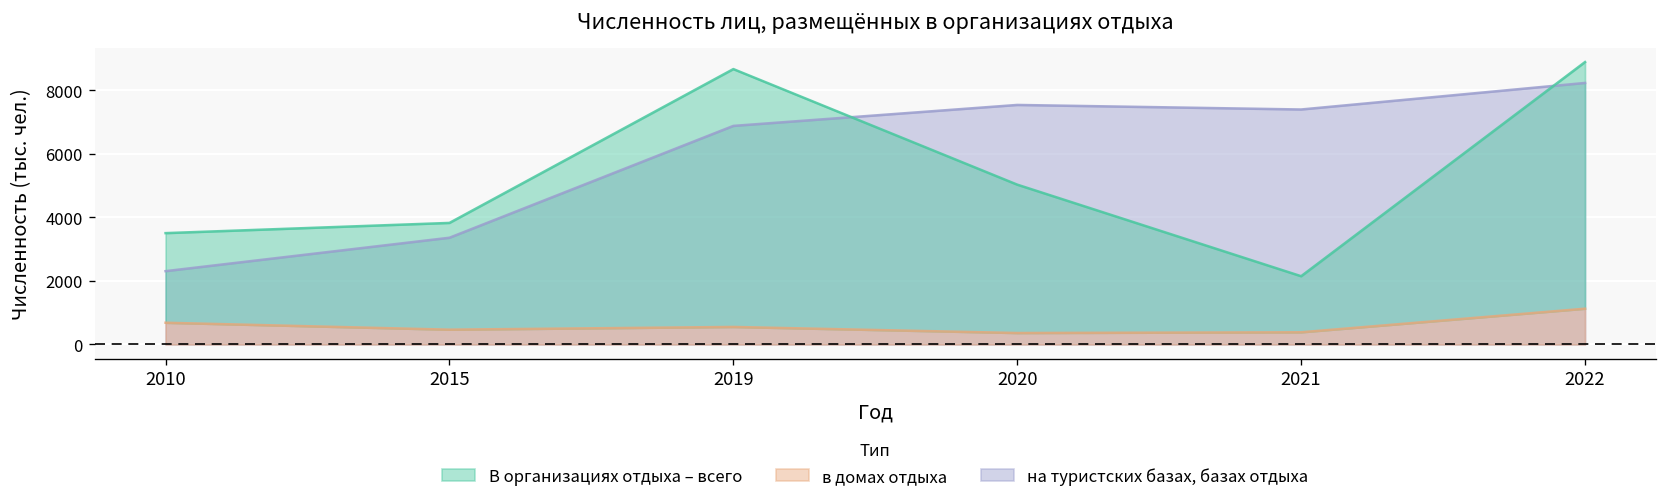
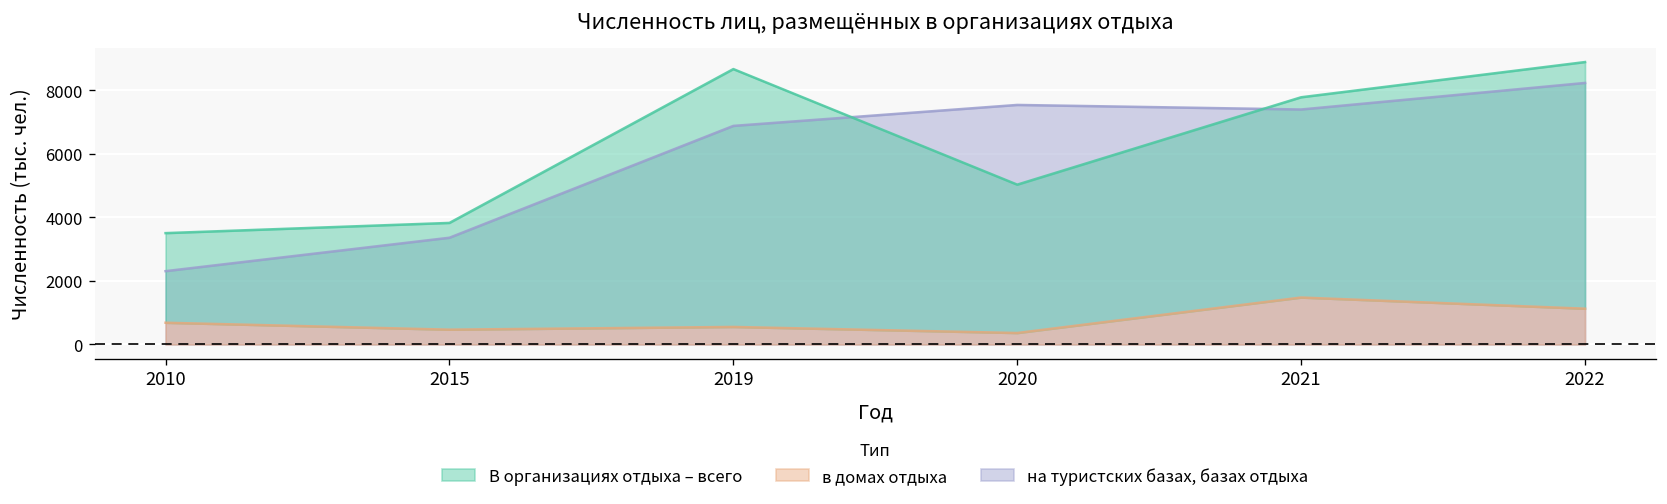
в домах отдыха, 2021: 400 -> 1500
В организациях отдыха – всего, 2021: 2100 -> 7800
